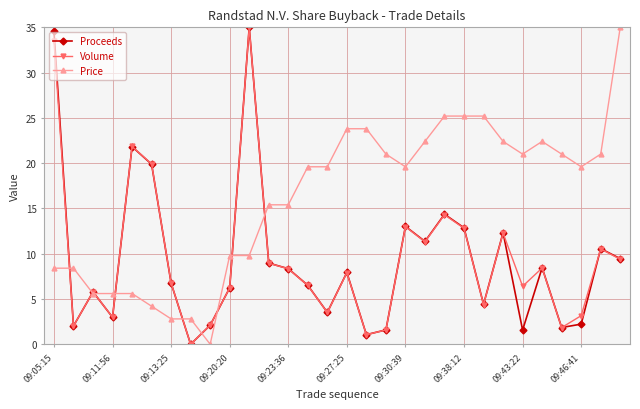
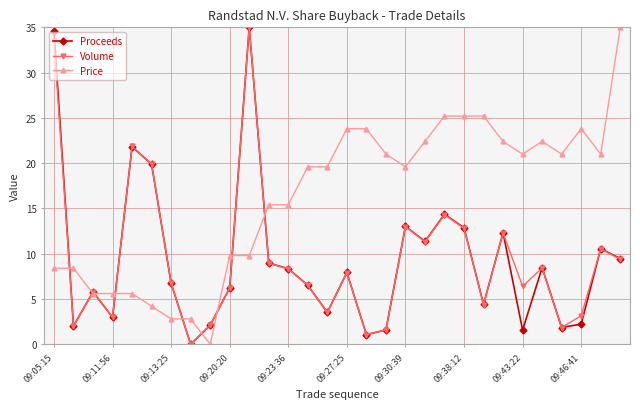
Price, 09:46:41: 20 -> 24
